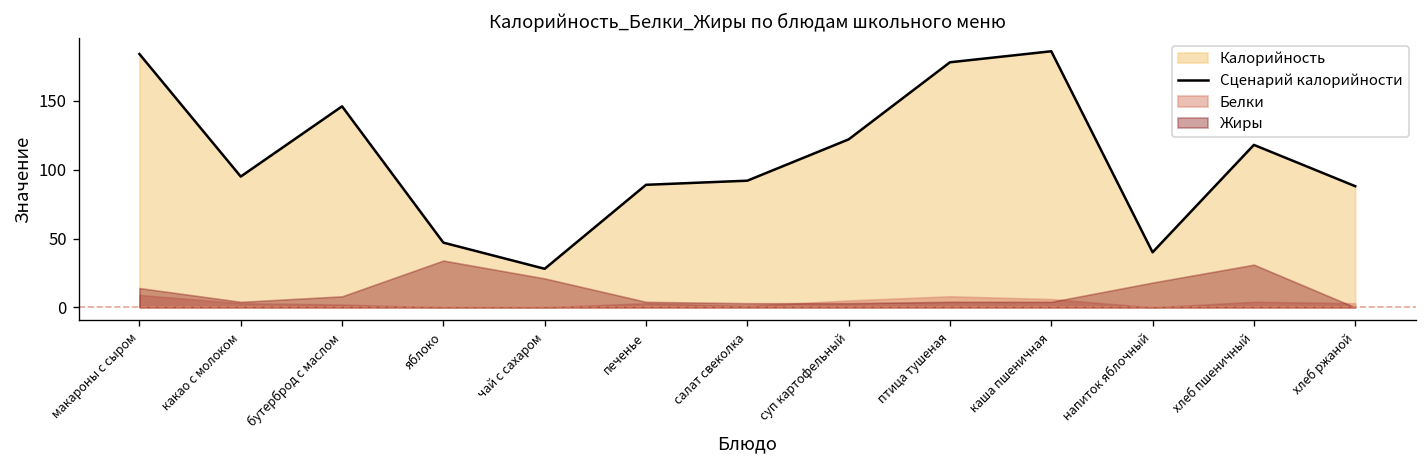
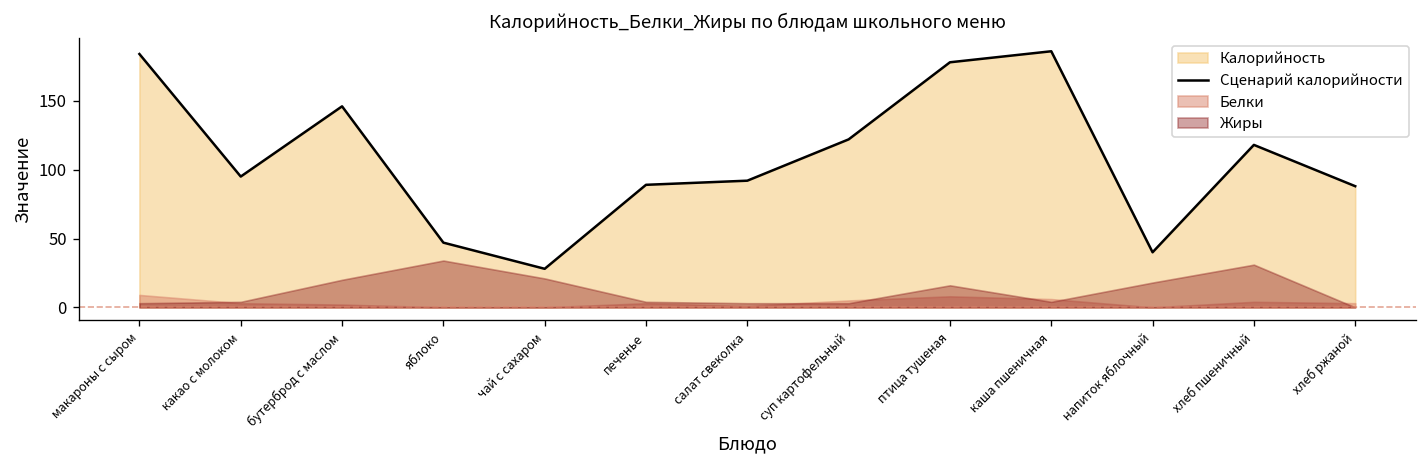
Жиры, макароны с сыром: 14 -> 3
Жиры, бутерброд с маслом: 8 -> 20
Жиры, птица тушеная: 4 -> 16
